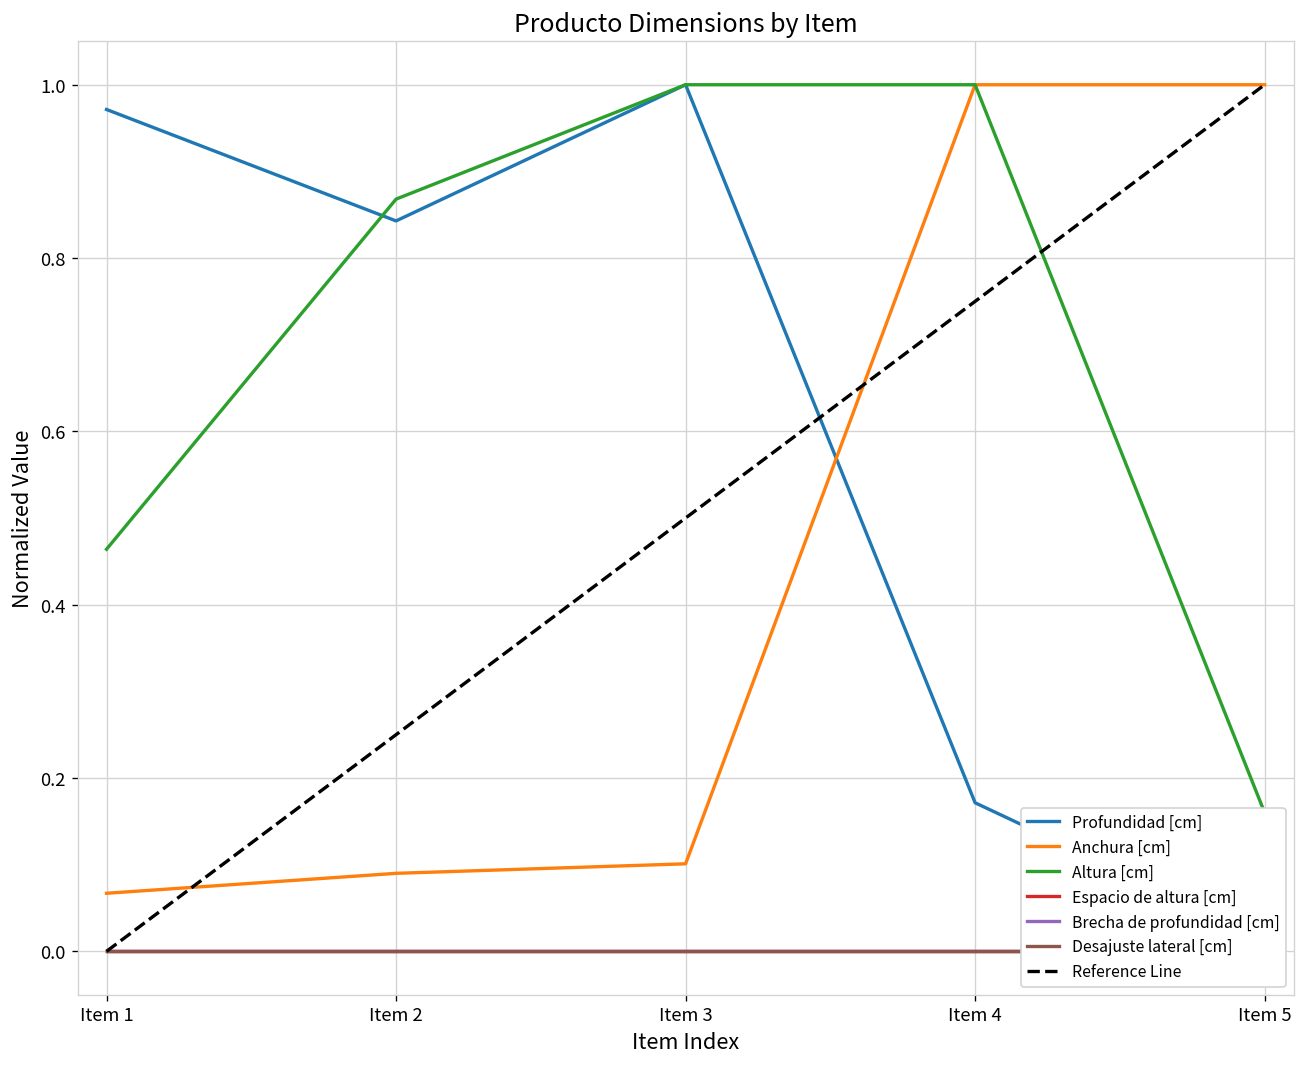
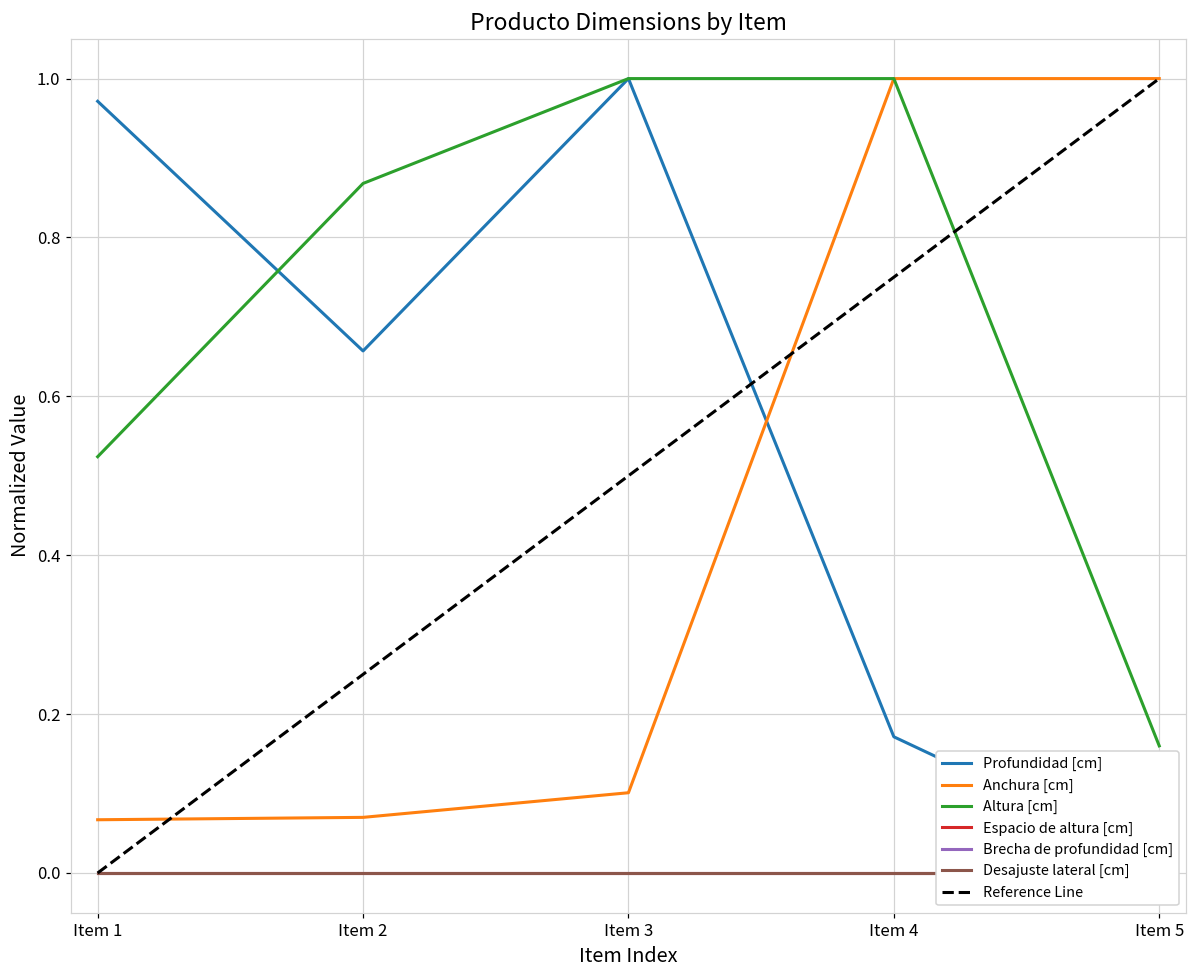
Altura [cm], Item 1: 0.46 -> 0.52
Profundidad [cm], Item 2: 0.84 -> 0.66
Anchura [cm], Item 2: 0.09 -> 0.07
